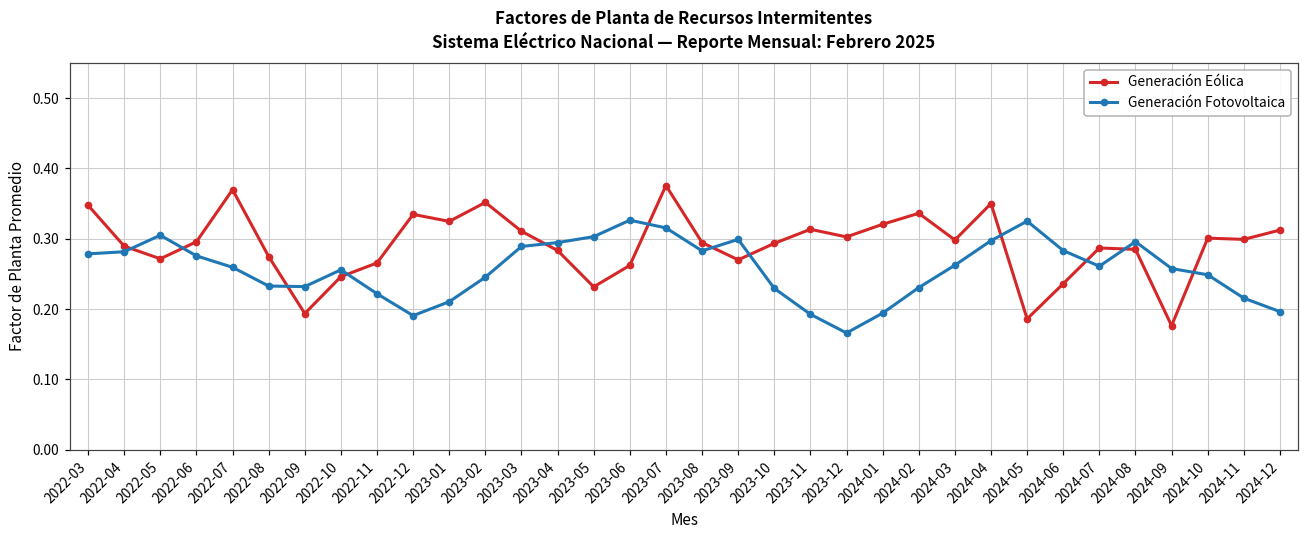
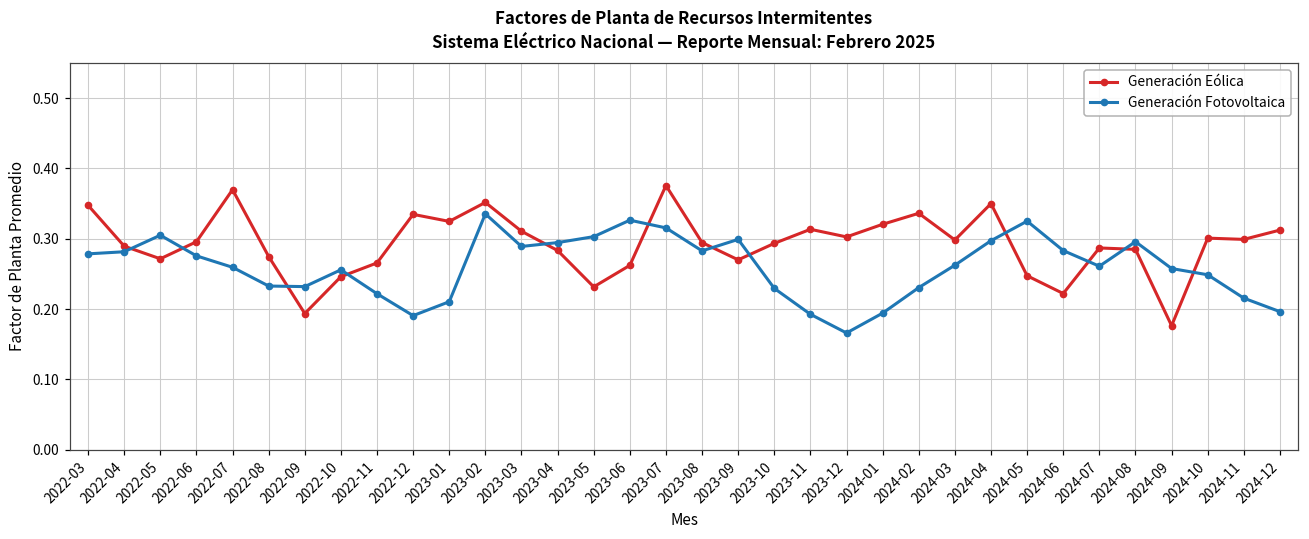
Generación Fotovoltaica, 2023-02: 0.25 -> 0.34
Generación Eólica, 2024-05: 0.19 -> 0.25
Generación Eólica, 2024-06: 0.24 -> 0.22
